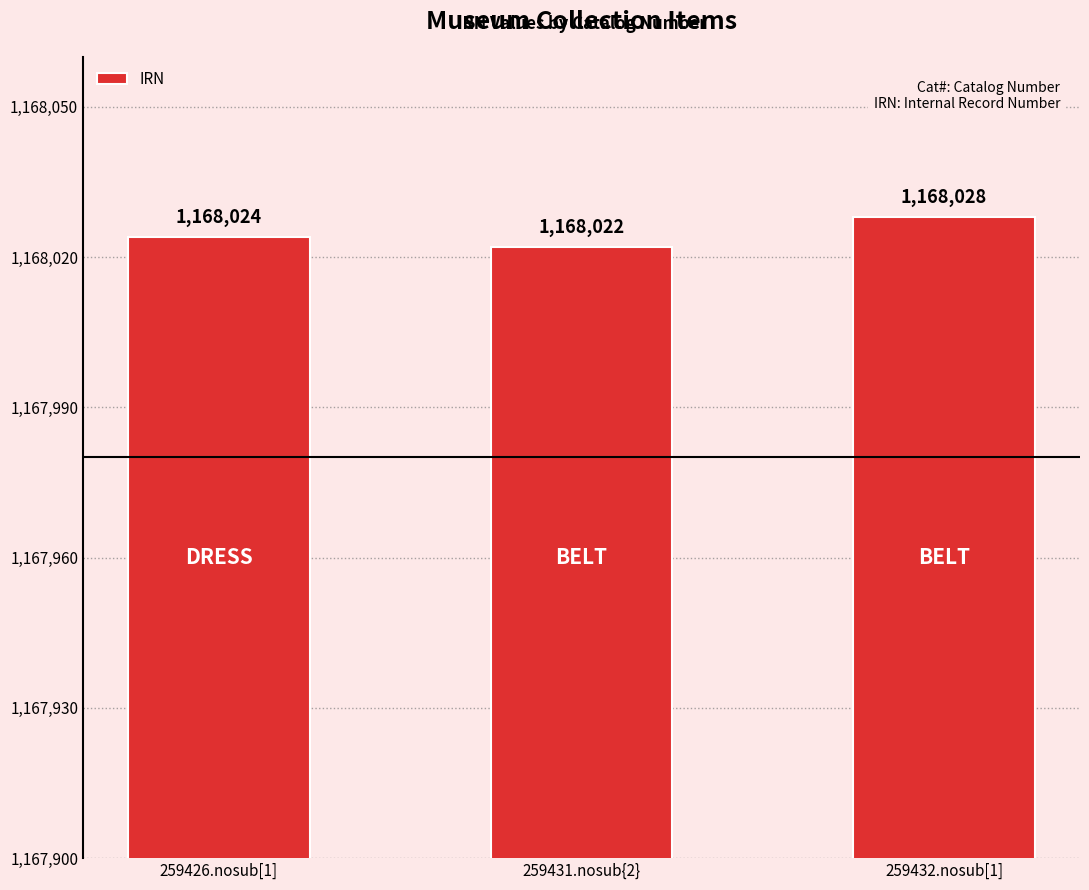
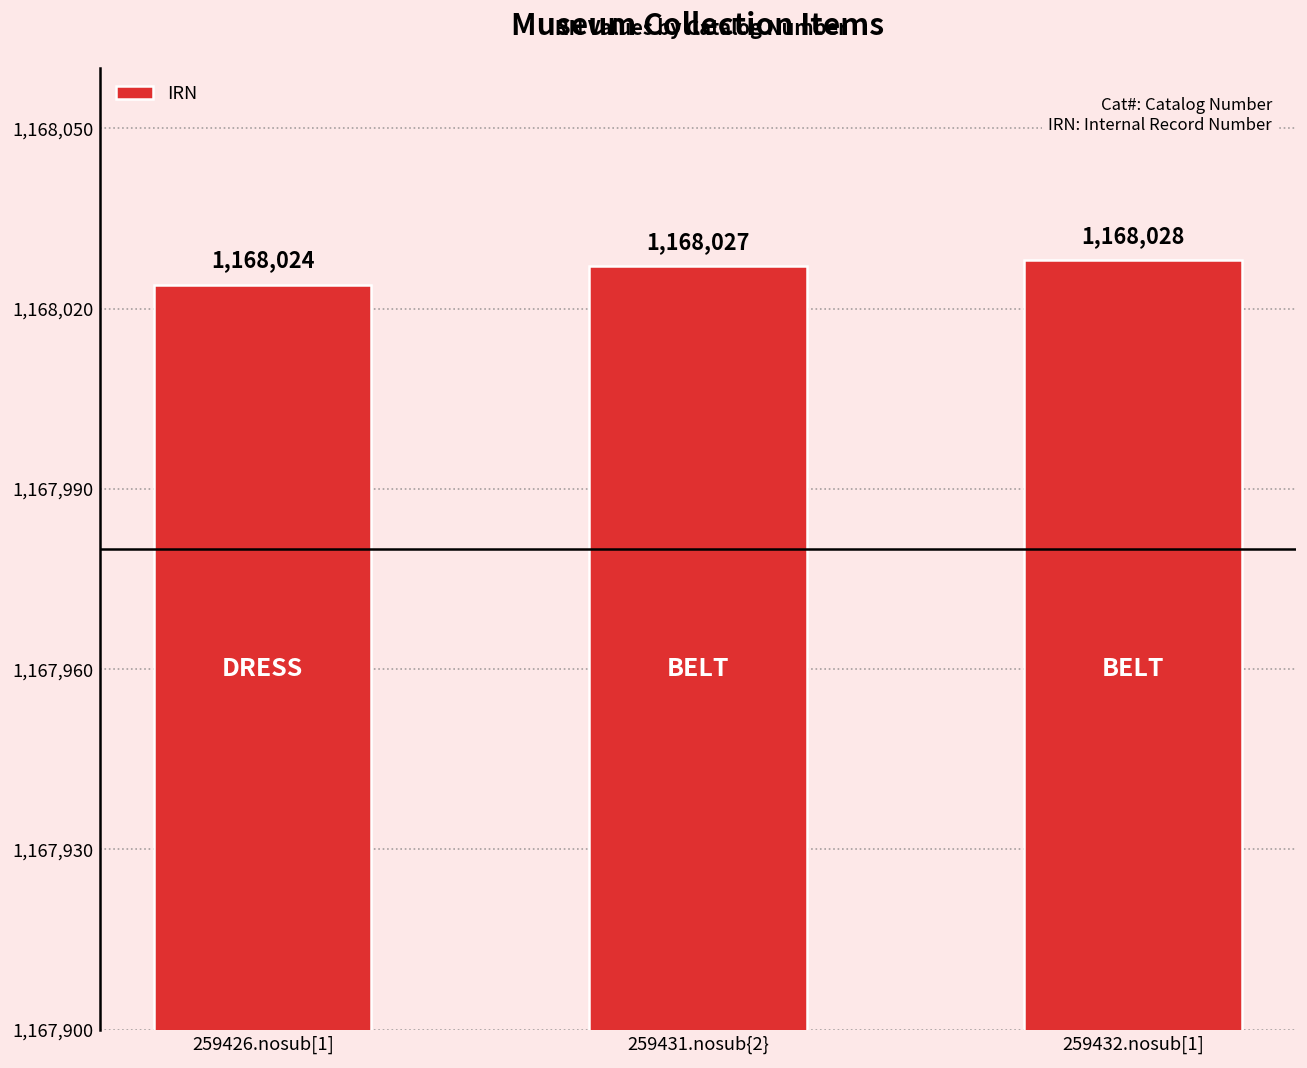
259431.nosub{2}: 1,168,022 -> 1,168,027
